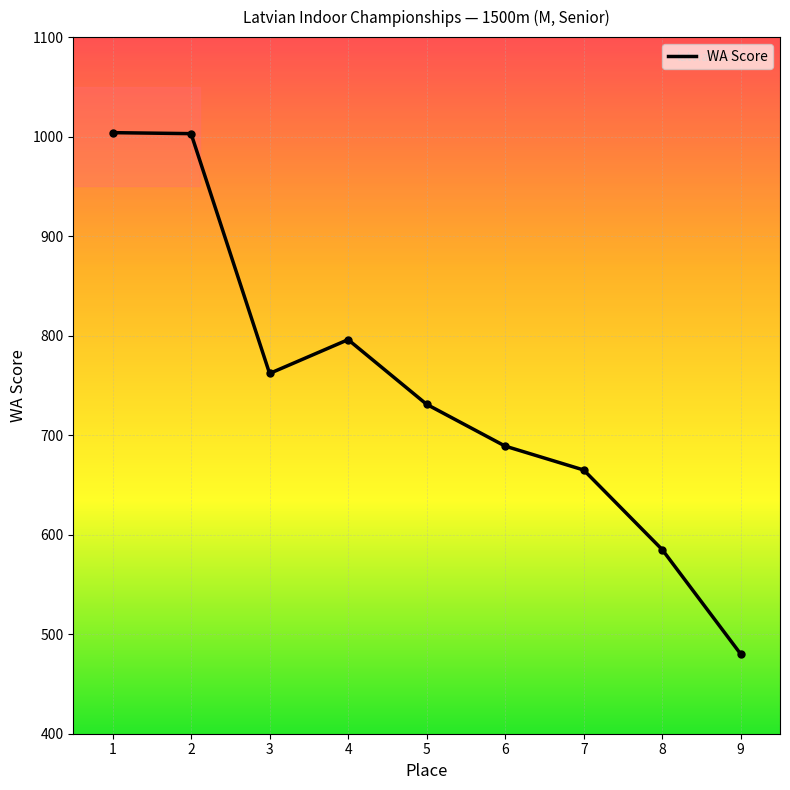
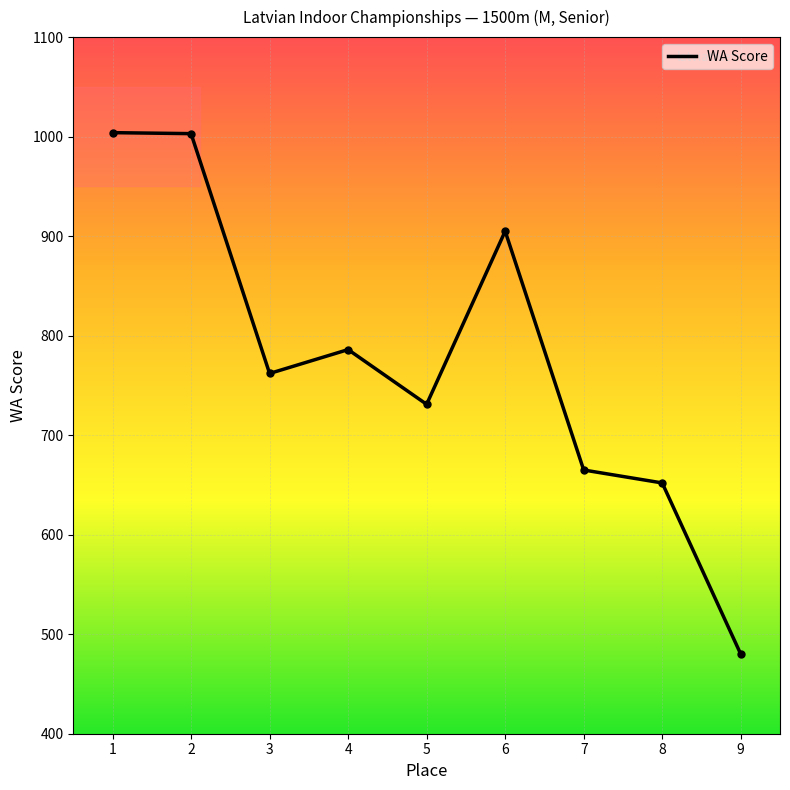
4: 800 -> 790
6: 690 -> 910
8: 590 -> 650
